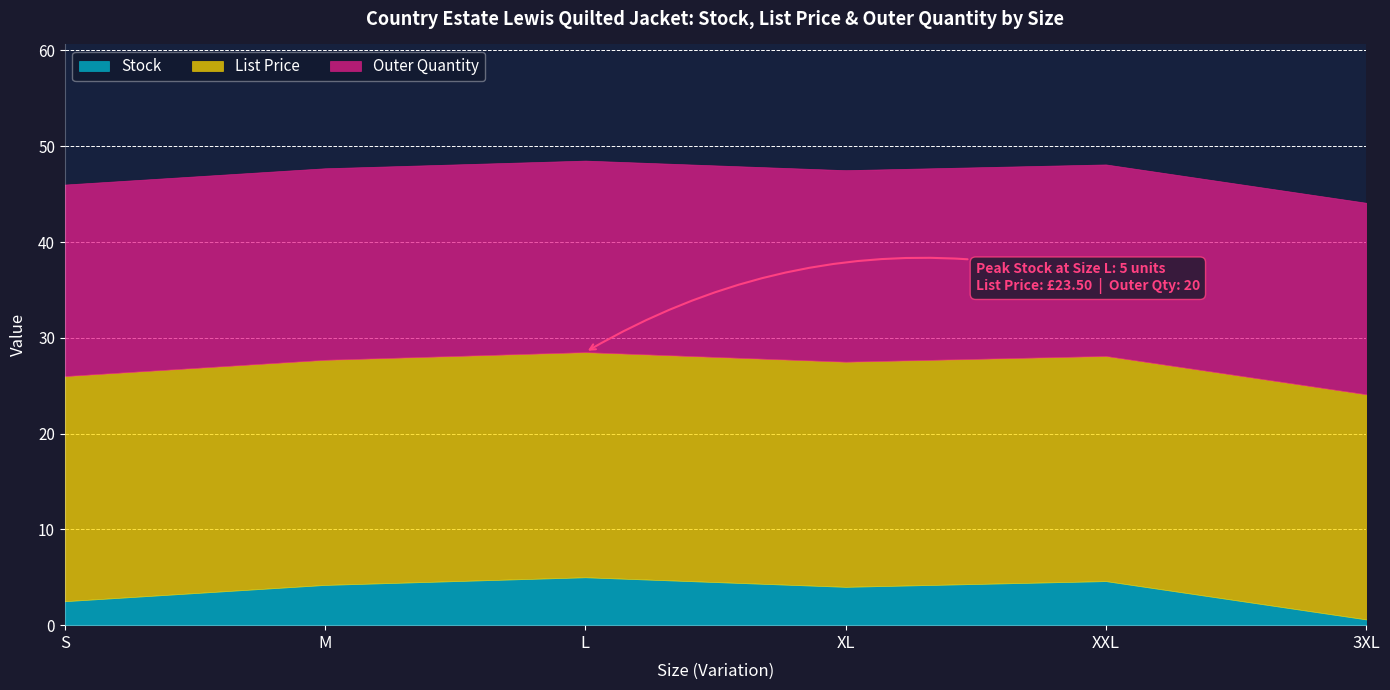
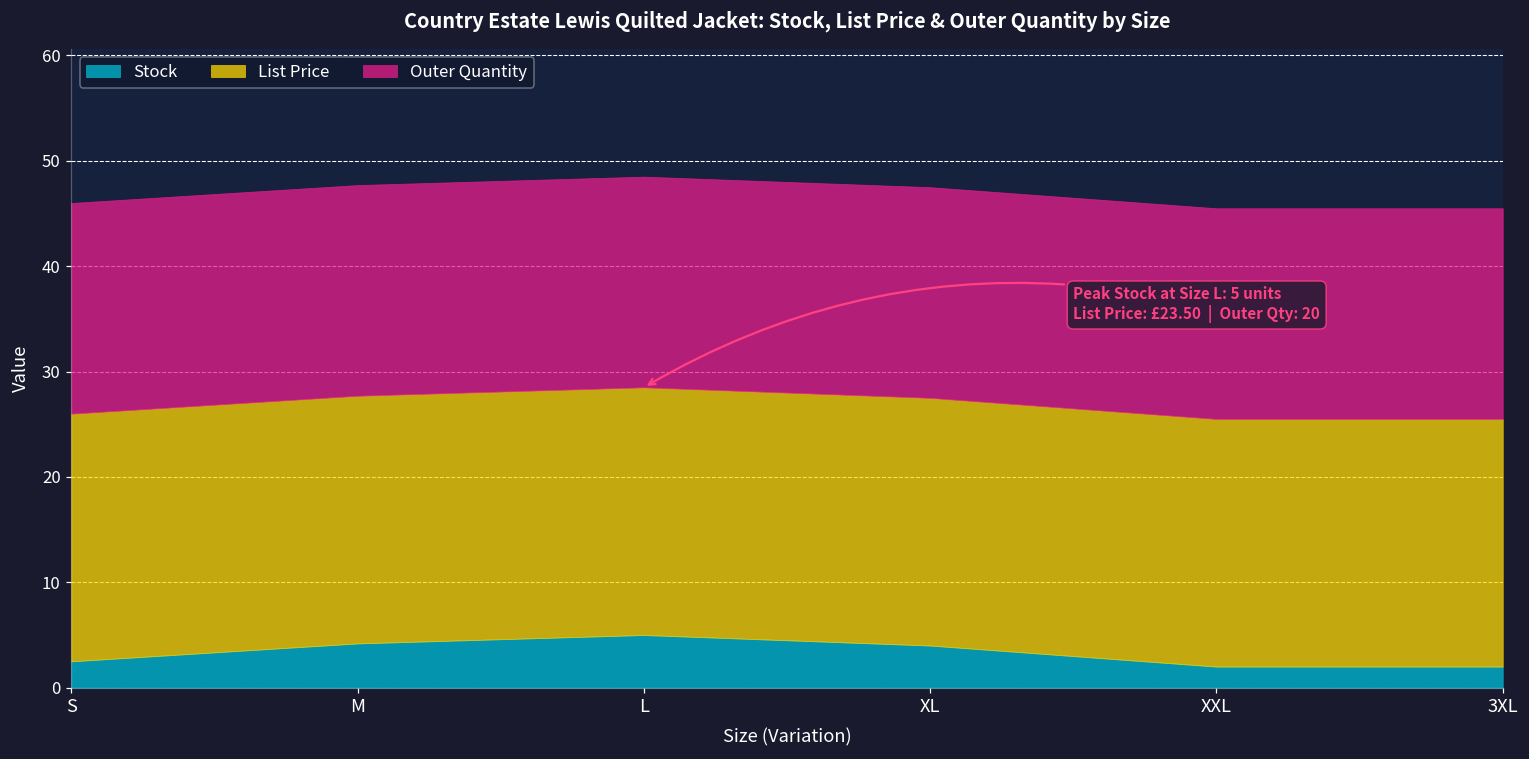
Stock, XXL: 5 -> 2
Stock, 3XL: 1 -> 2
